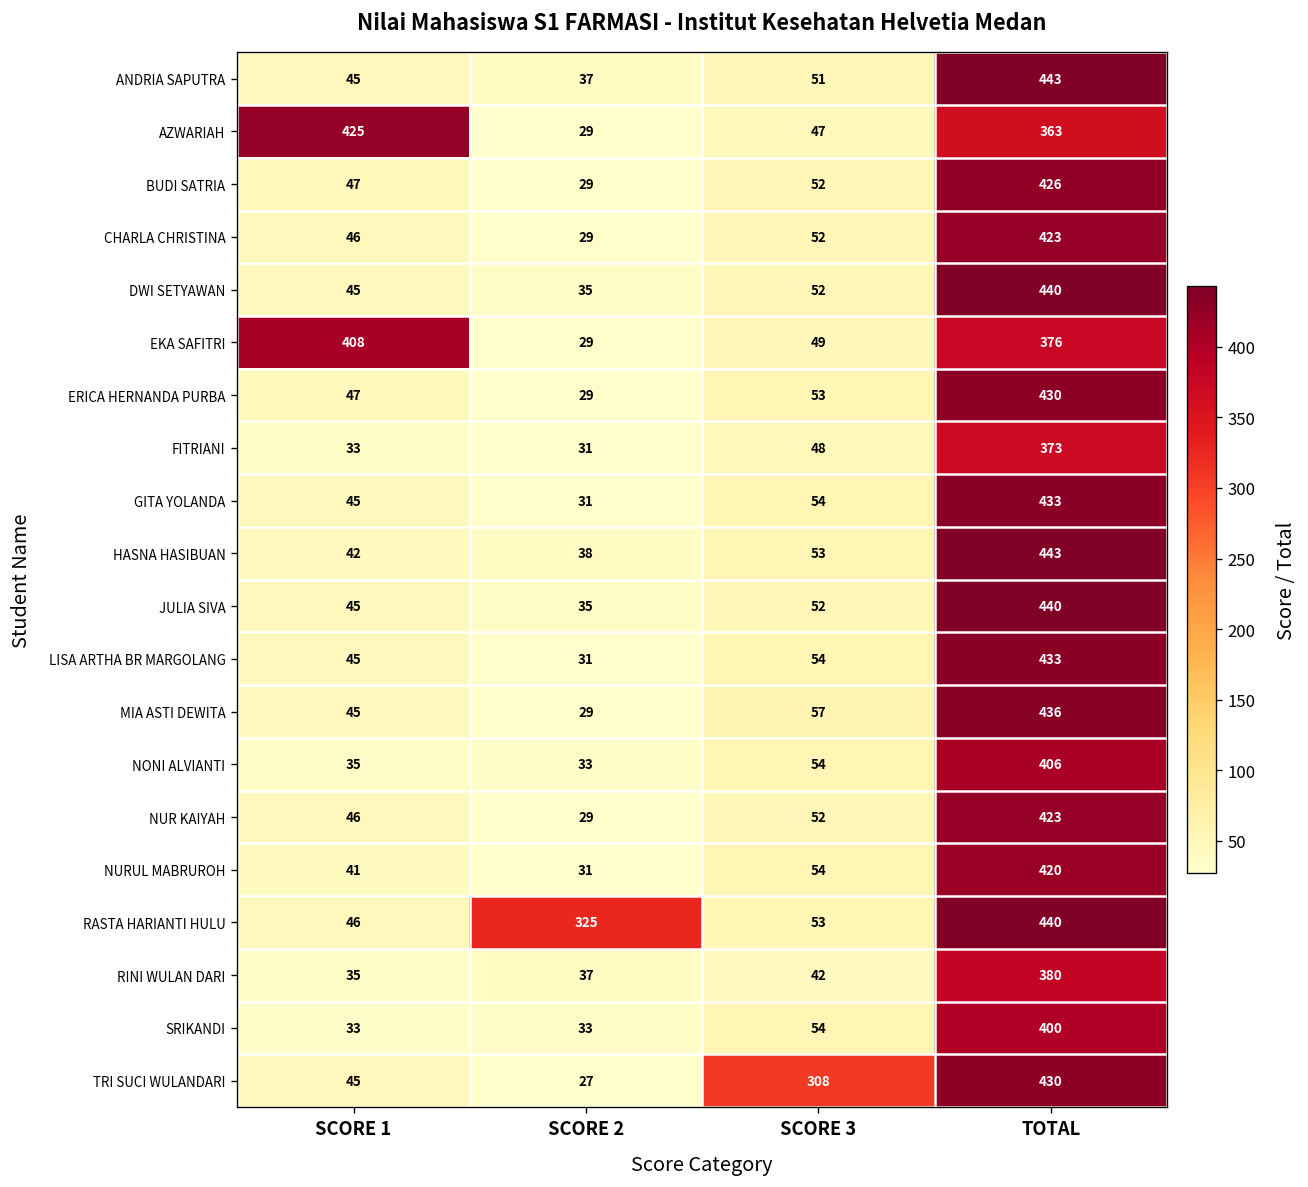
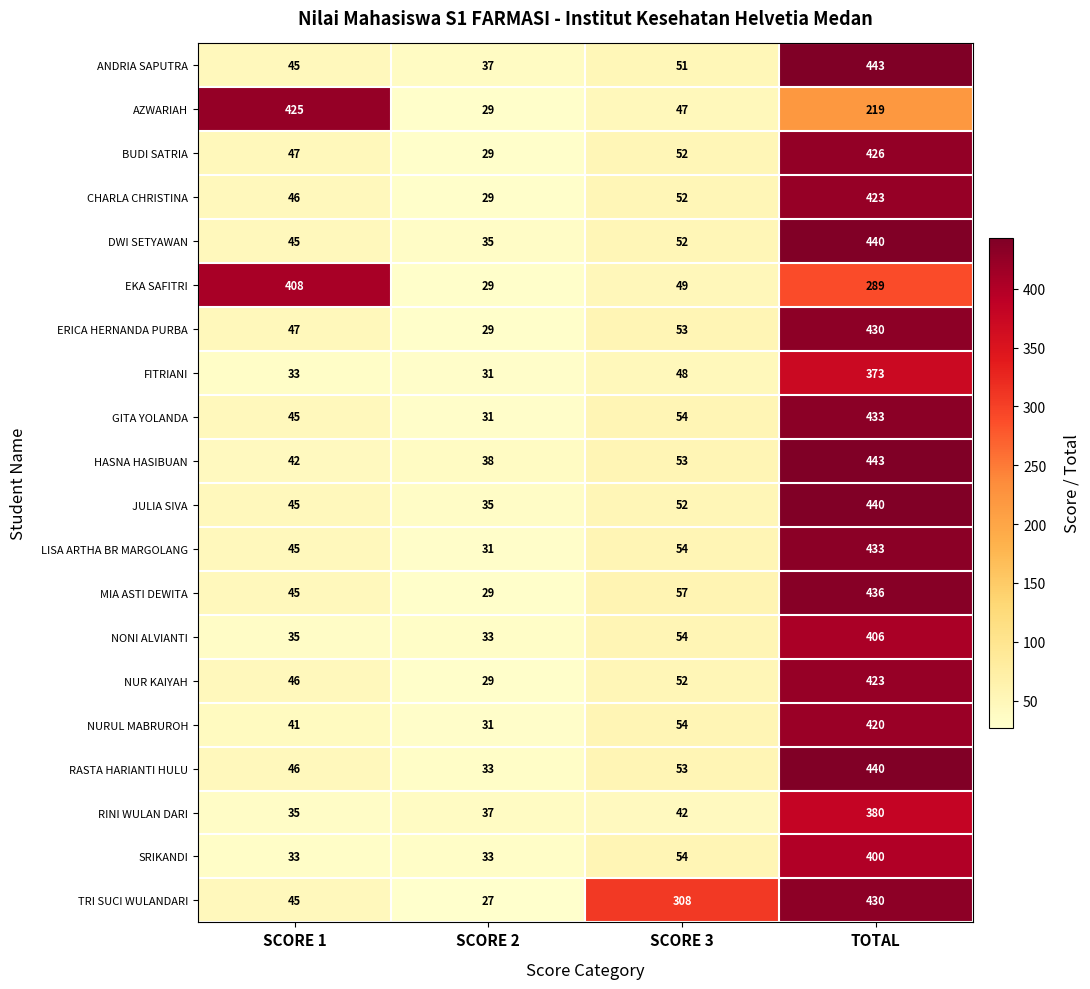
AZWARIAH, TOTAL: 363 -> 219
EKA SAFITRI, TOTAL: 376 -> 289
RASTA HARIANTI HULU, SCORE 2: 325 -> 33
